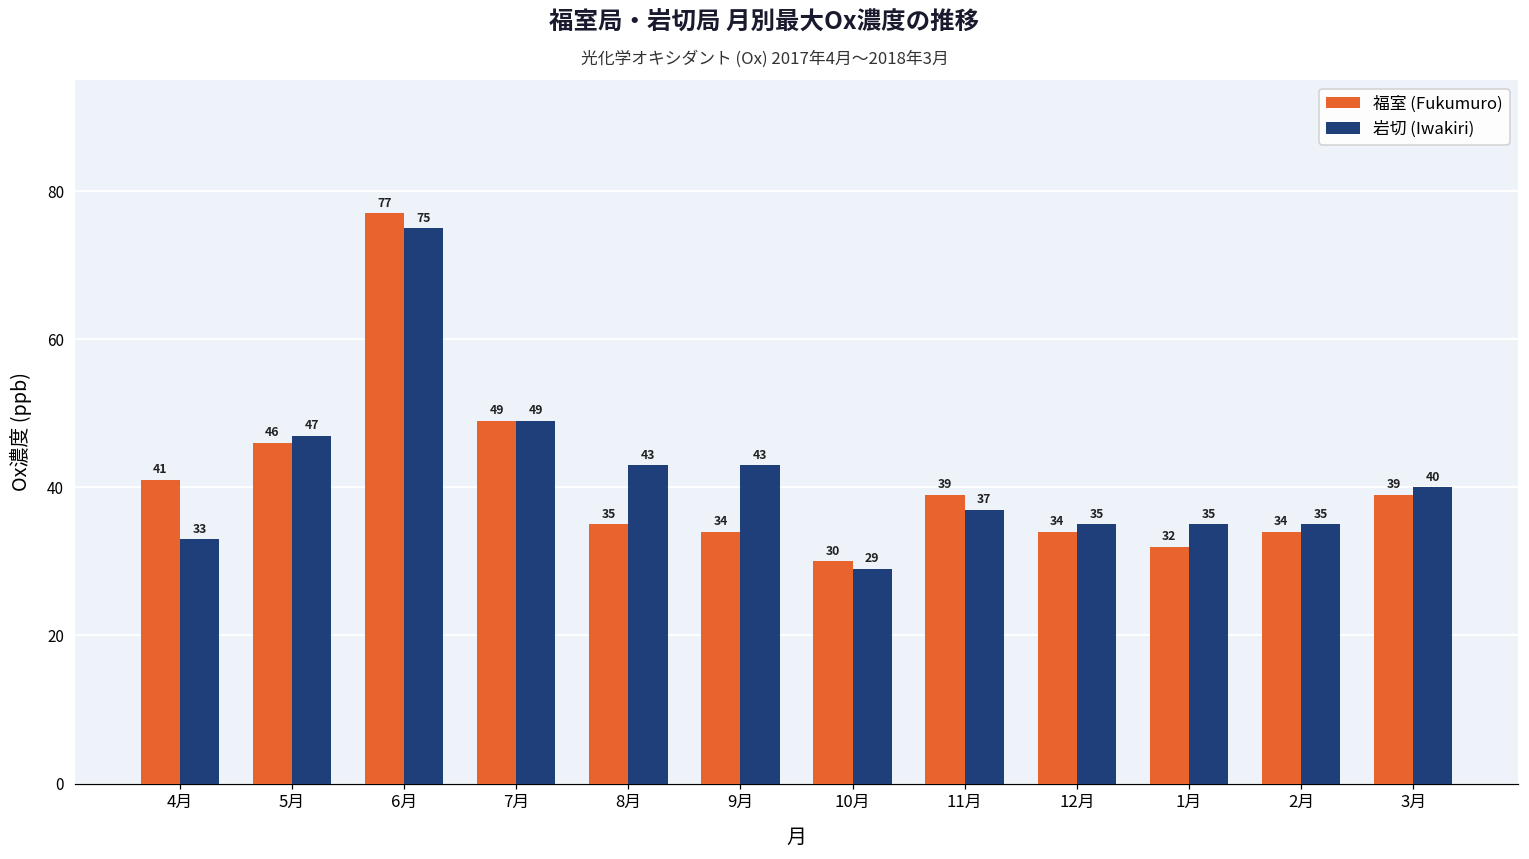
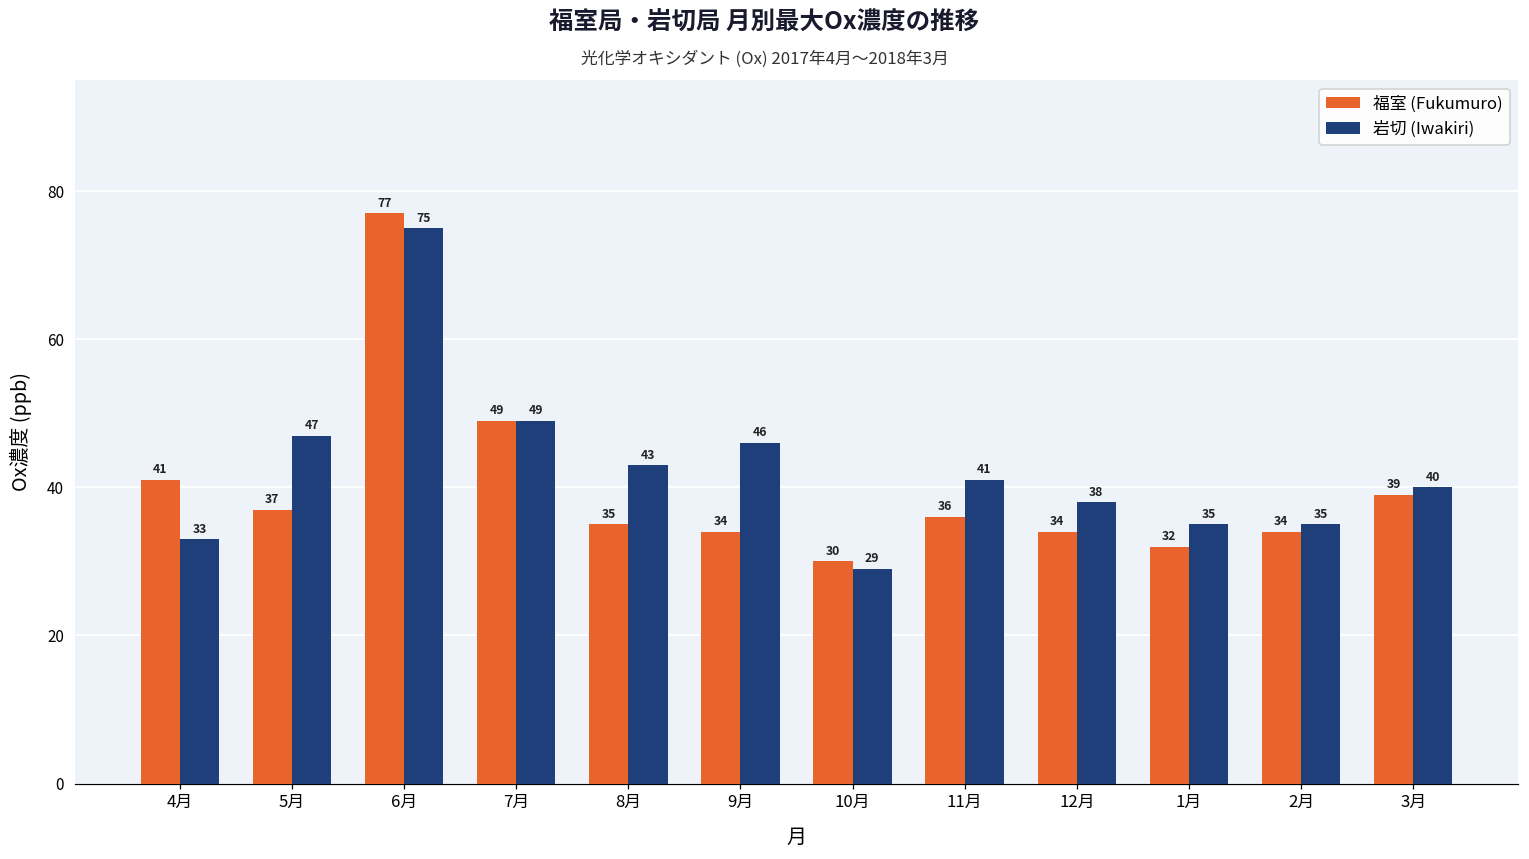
福室 (Fukumuro), 5月: 46 -> 37
岩切 (Iwakiri), 9月: 43 -> 46
福室 (Fukumuro), 11月: 39 -> 36
岩切 (Iwakiri), 11月: 37 -> 41
岩切 (Iwakiri), 12月: 35 -> 38
